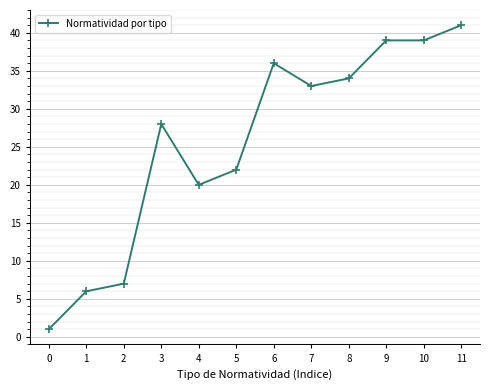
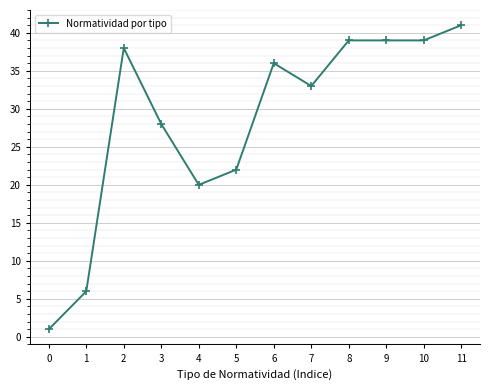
2: 7 -> 38
8: 34 -> 39
